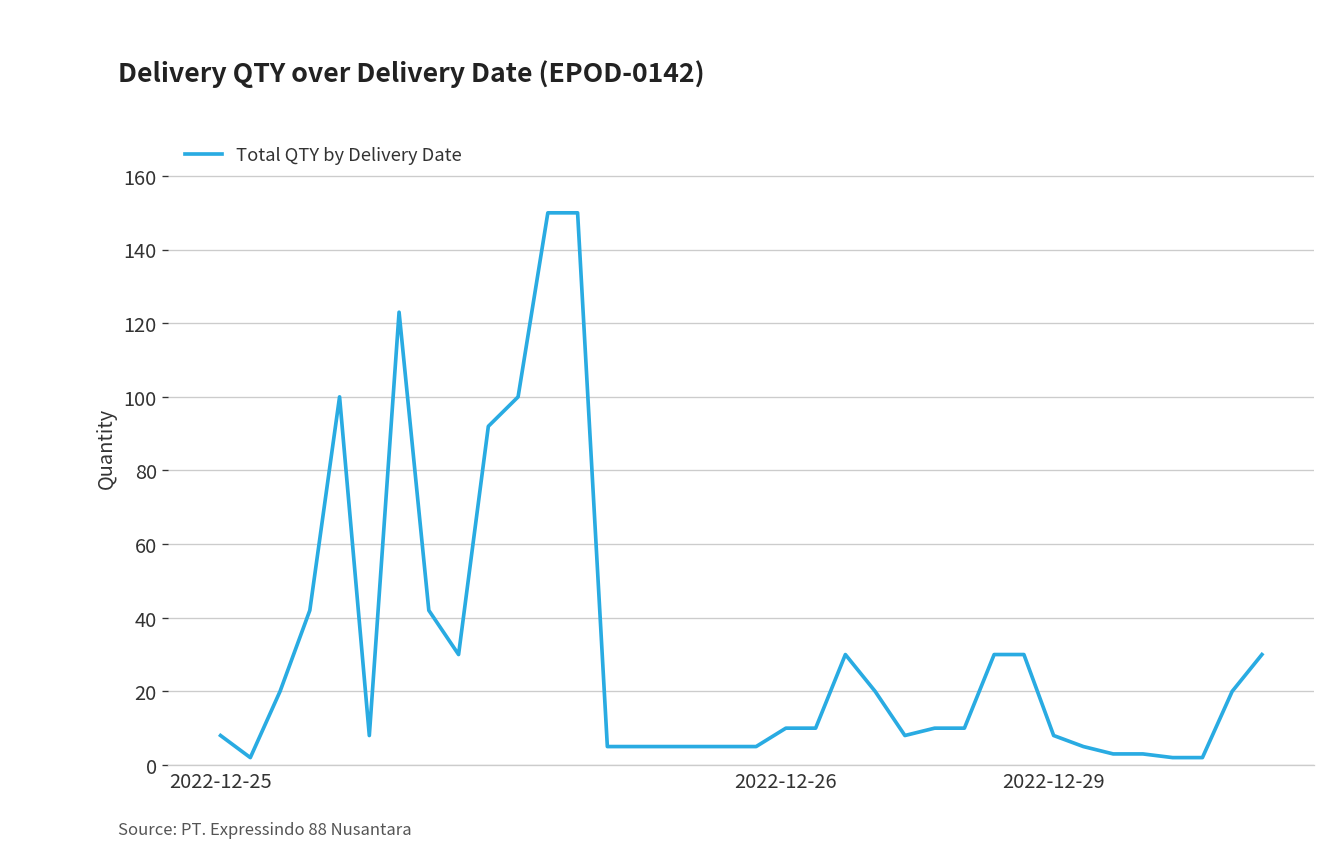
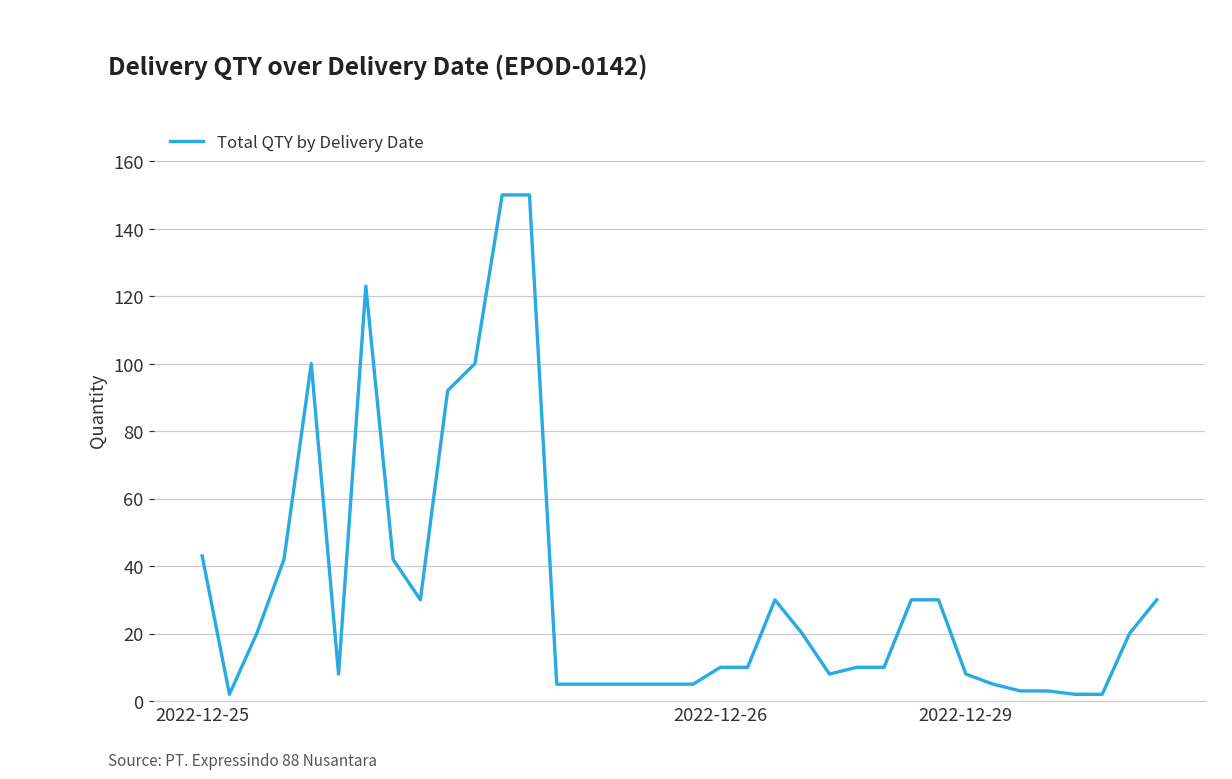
2022-12-25: 8 -> 43
